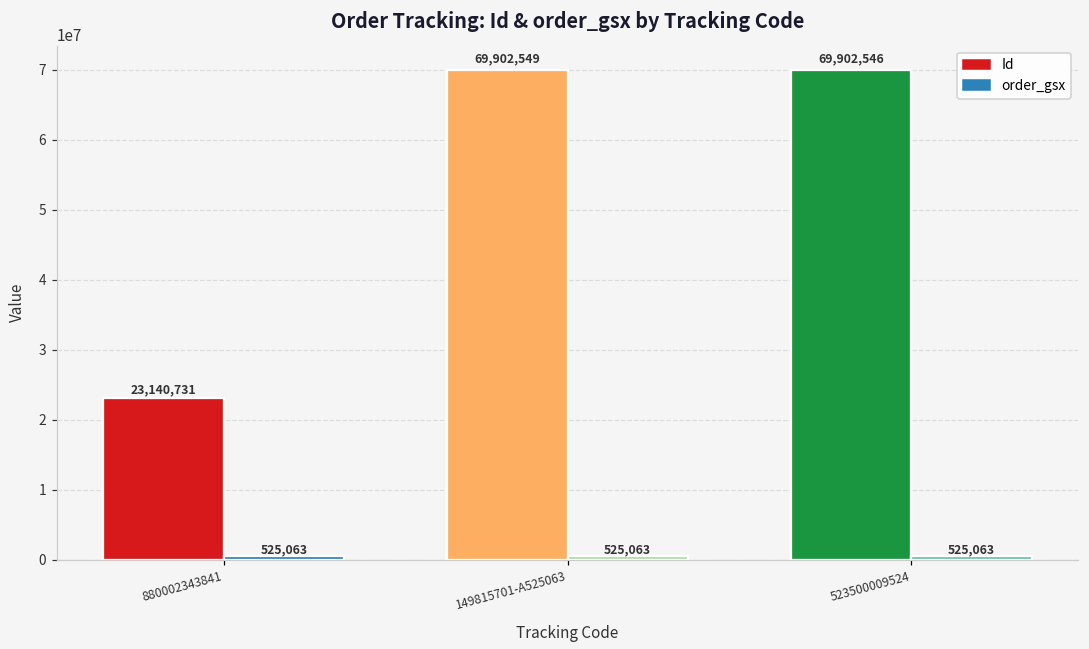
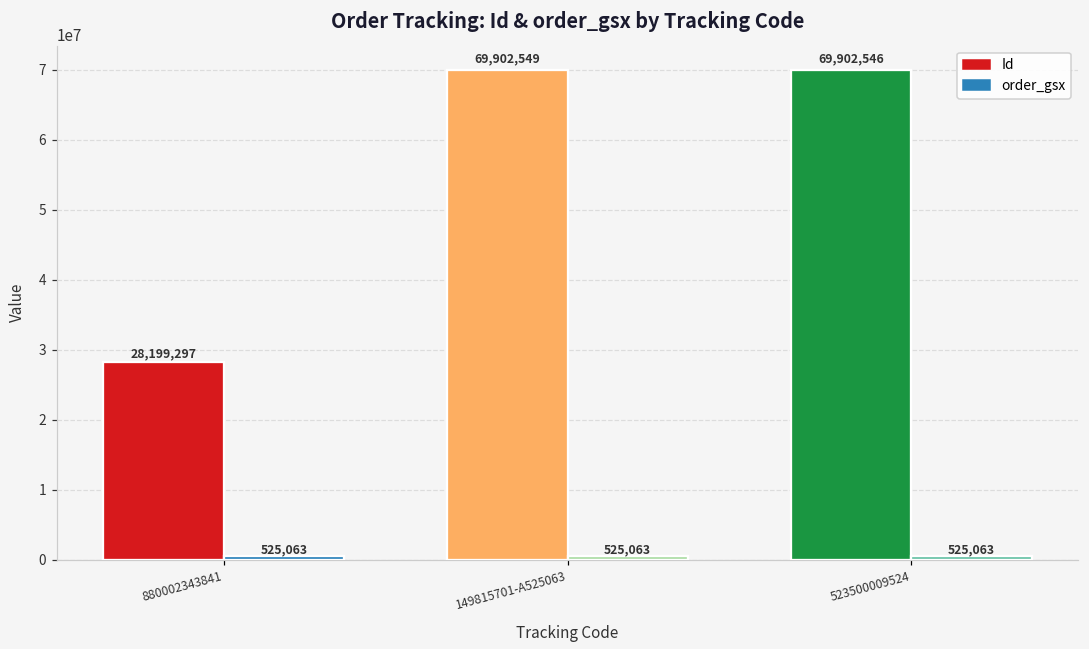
Id, 880002343841: 23,140,731 -> 28,199,297
